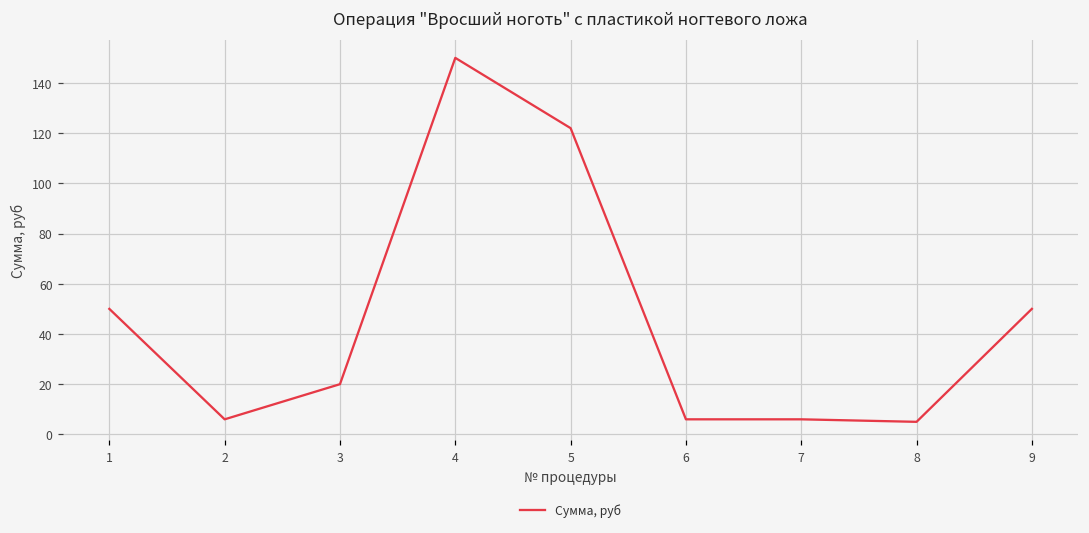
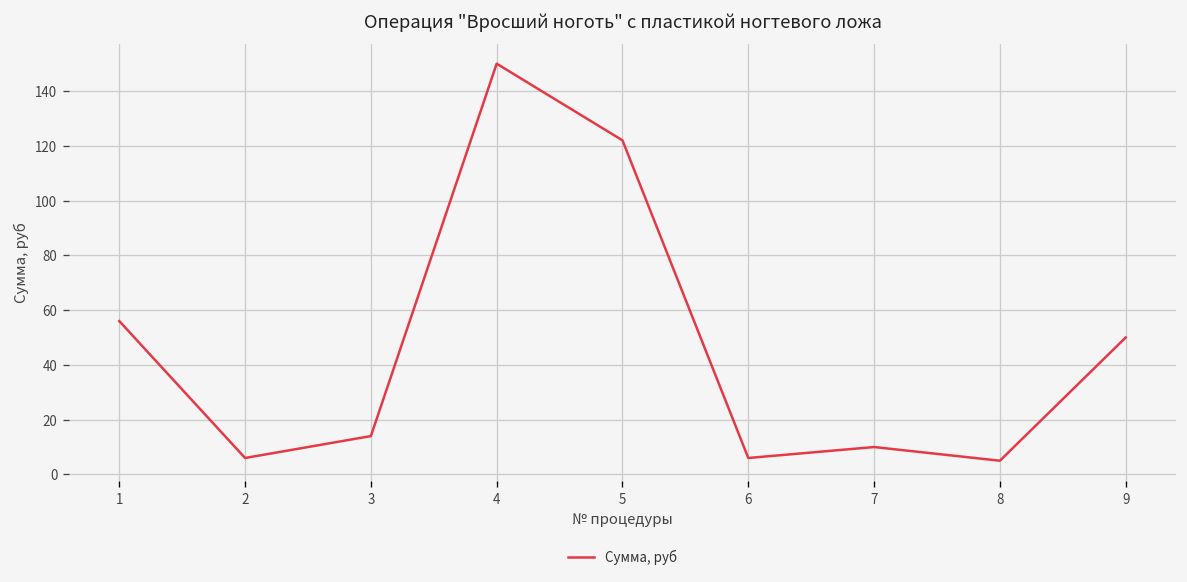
1: 50 -> 56
3: 20 -> 14
7: 6 -> 10
